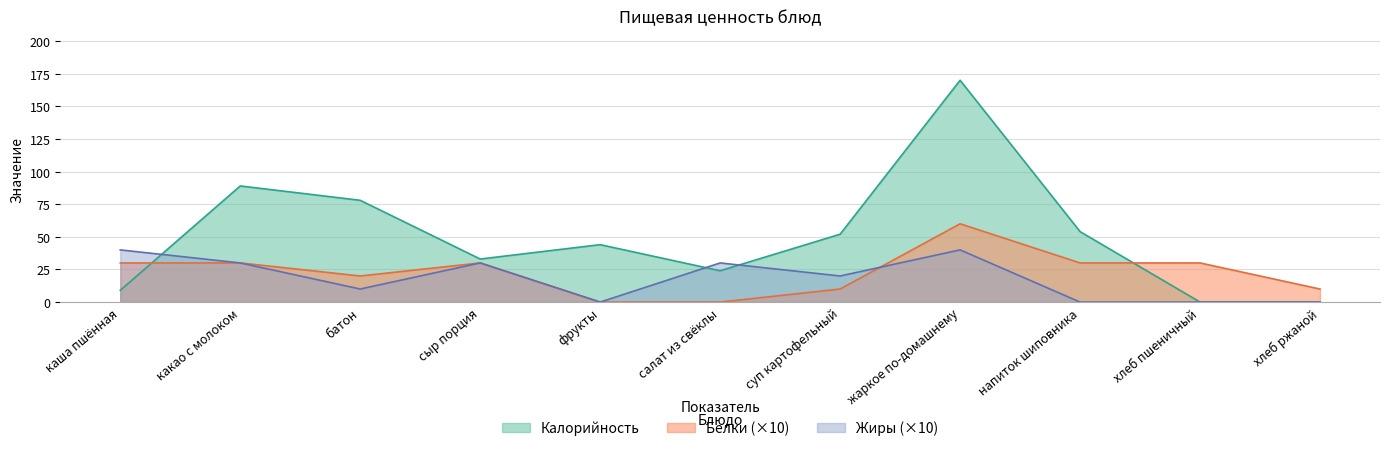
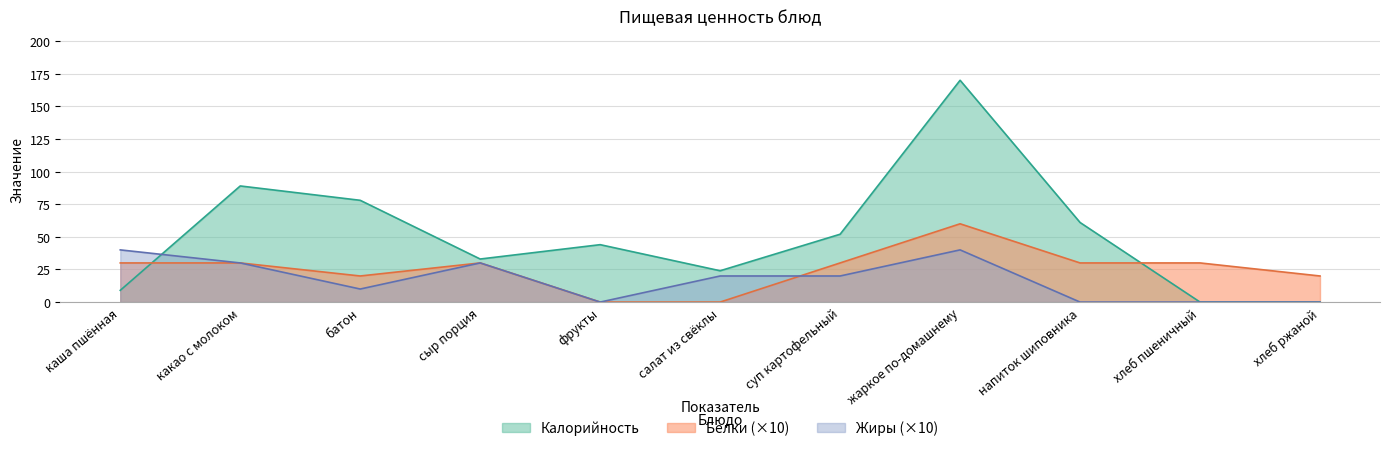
Жиры (×10), салат из свёклы: 30 -> 20
Белки (×10), суп картофельный: 10 -> 30
Калорийность, напиток шиповника: 54 -> 61
Белки (×10), хлеб ржаной: 10 -> 20
